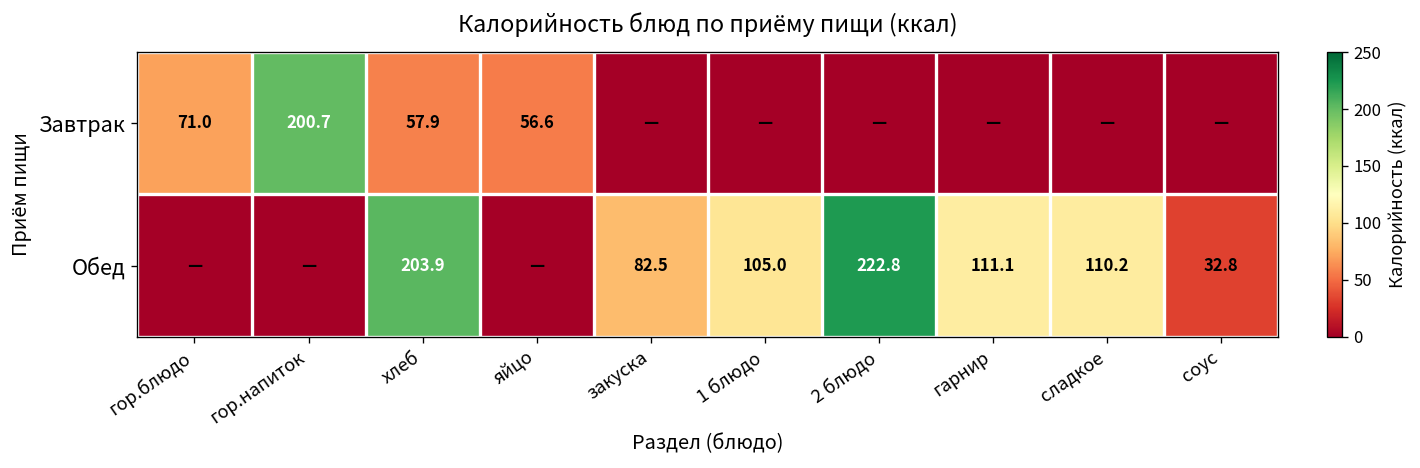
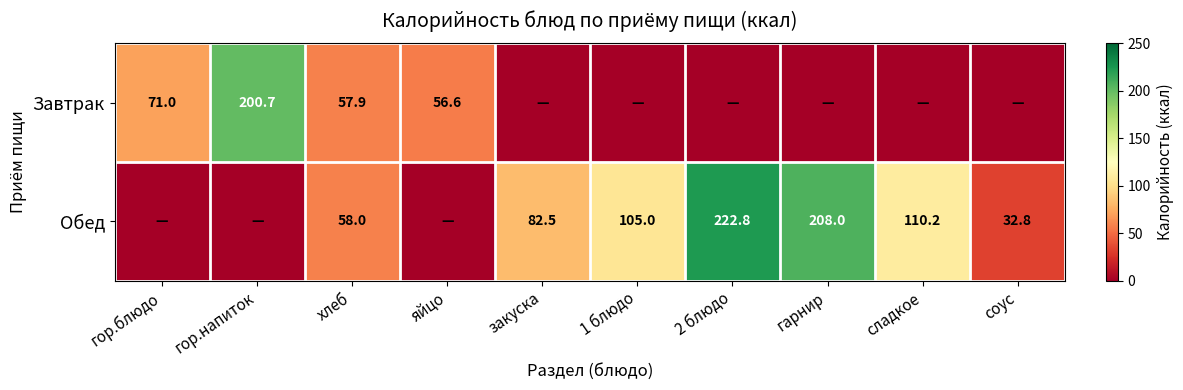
Обед, хлеб: 203.9 -> 58.0
Обед, гарнир: 111.1 -> 208.0
